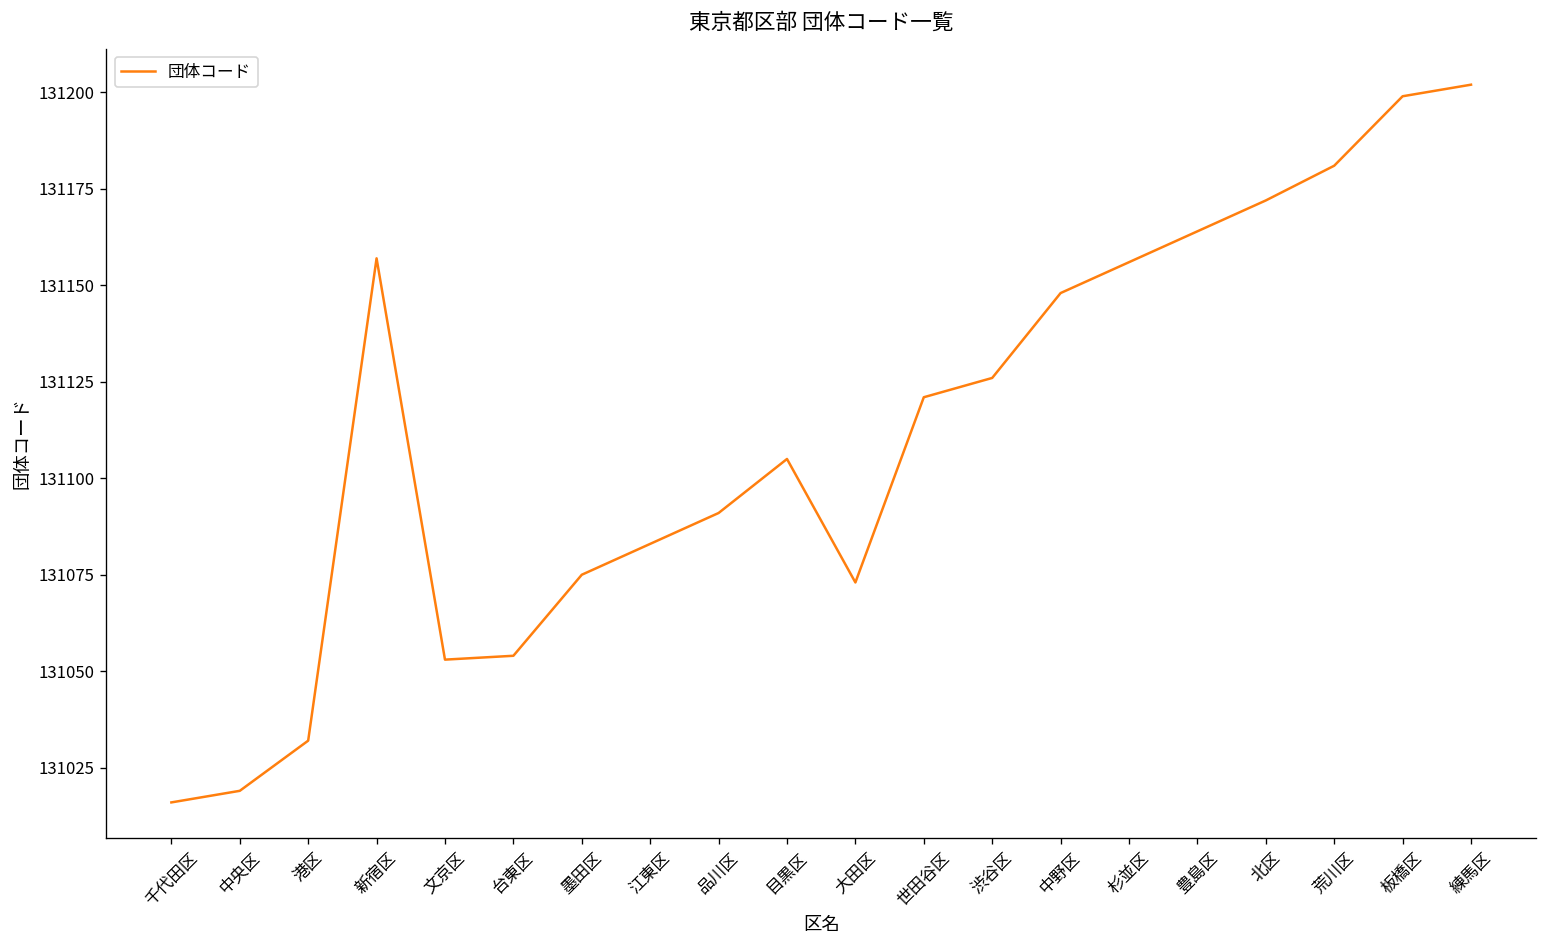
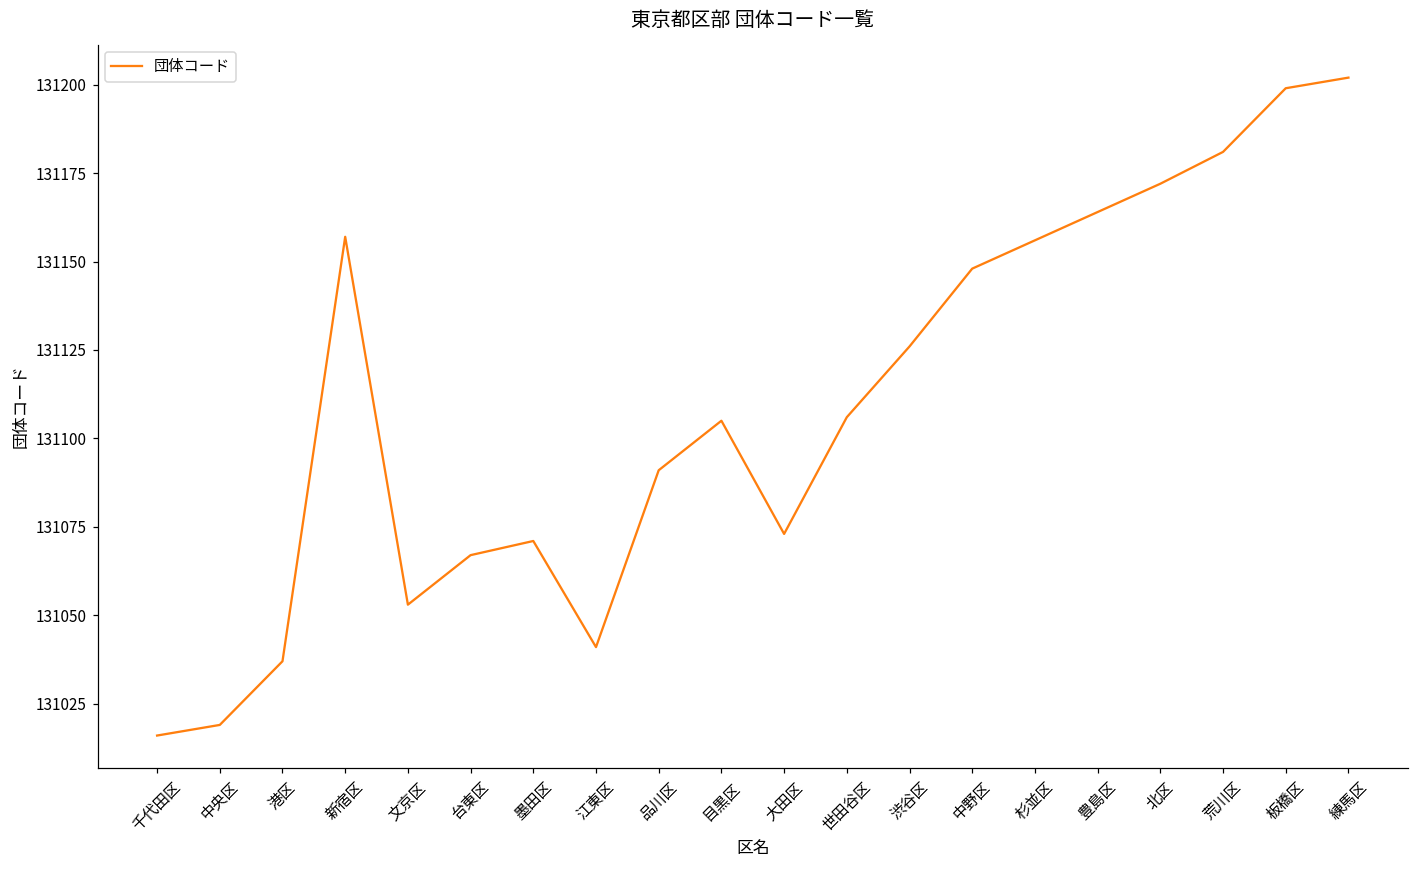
港区: 131032 -> 131037
台東区: 131054 -> 131067
墨田区: 131075 -> 131071
江東区: 131083 -> 131041
世田谷区: 131121 -> 131106
